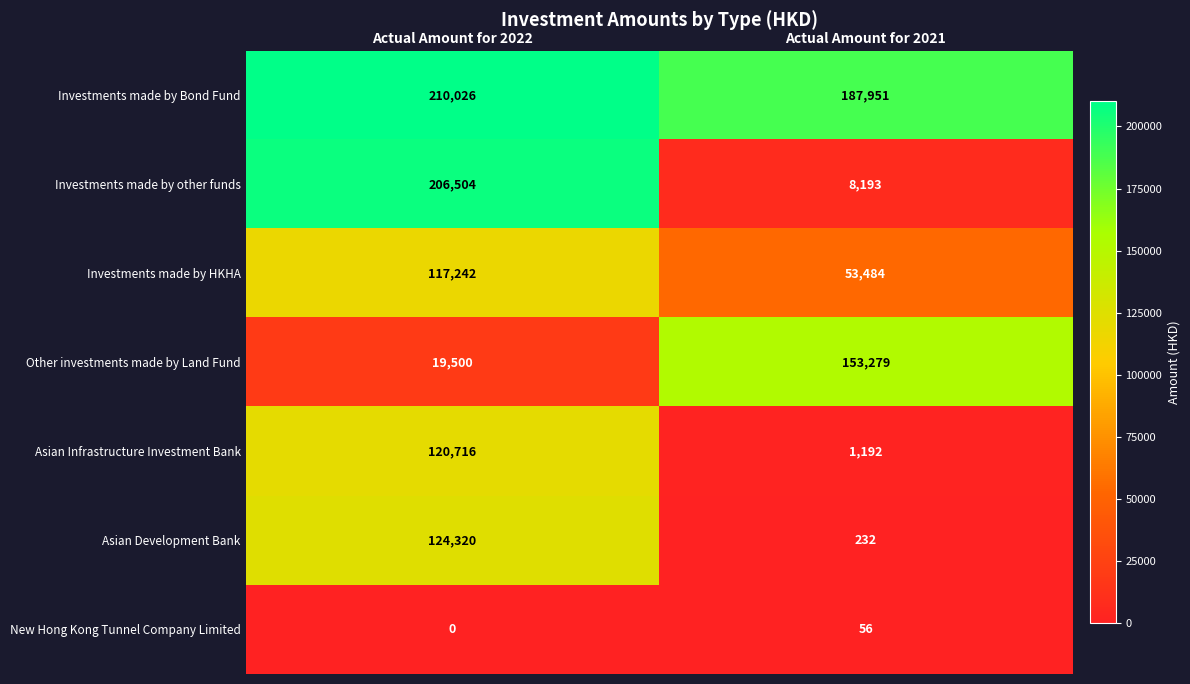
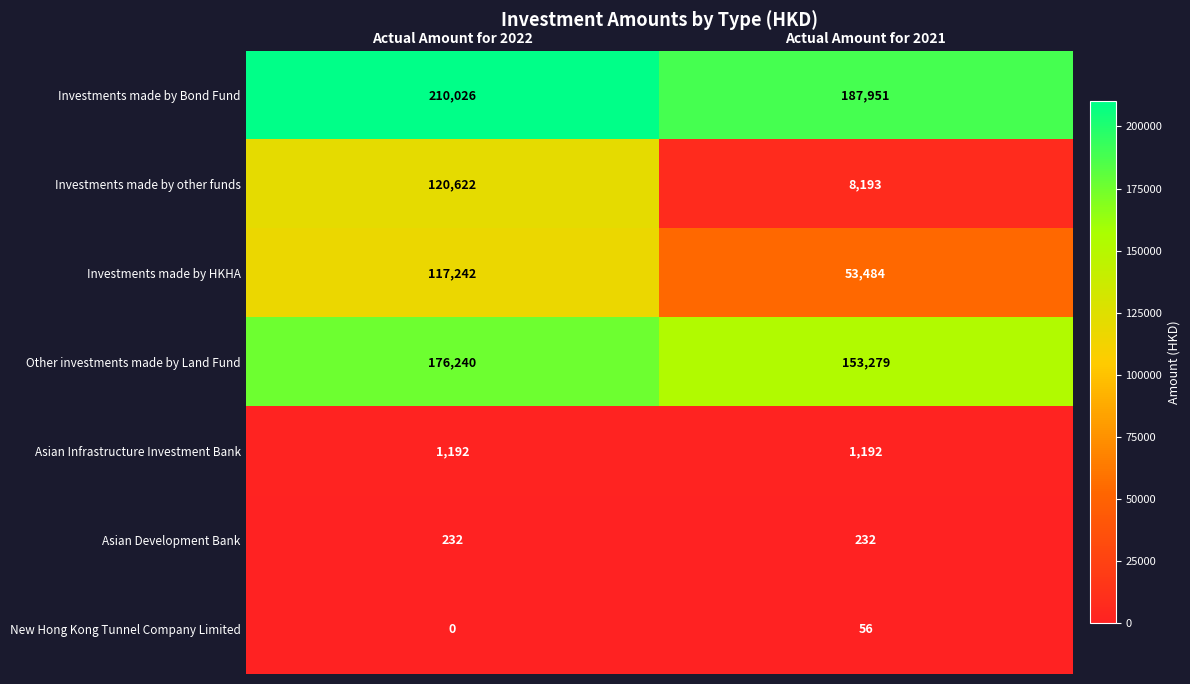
Investments made by other funds, Actual Amount for 2022: 206,504 -> 120,622
Other investments made by Land Fund, Actual Amount for 2022: 19,500 -> 176,240
Asian Infrastructure Investment Bank, Actual Amount for 2022: 120,716 -> 1,192
Asian Development Bank, Actual Amount for 2022: 124,320 -> 232
